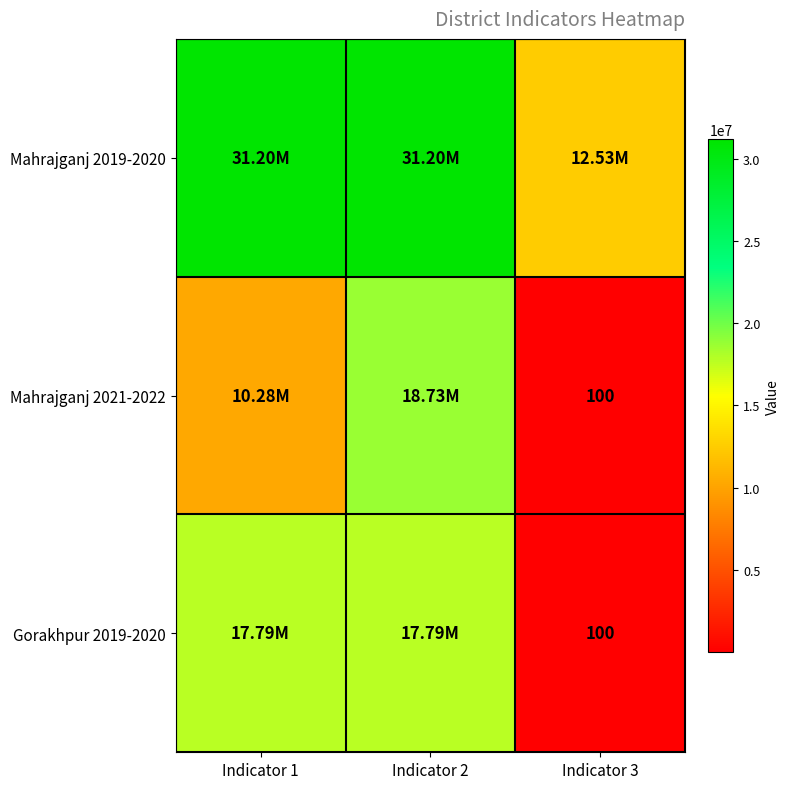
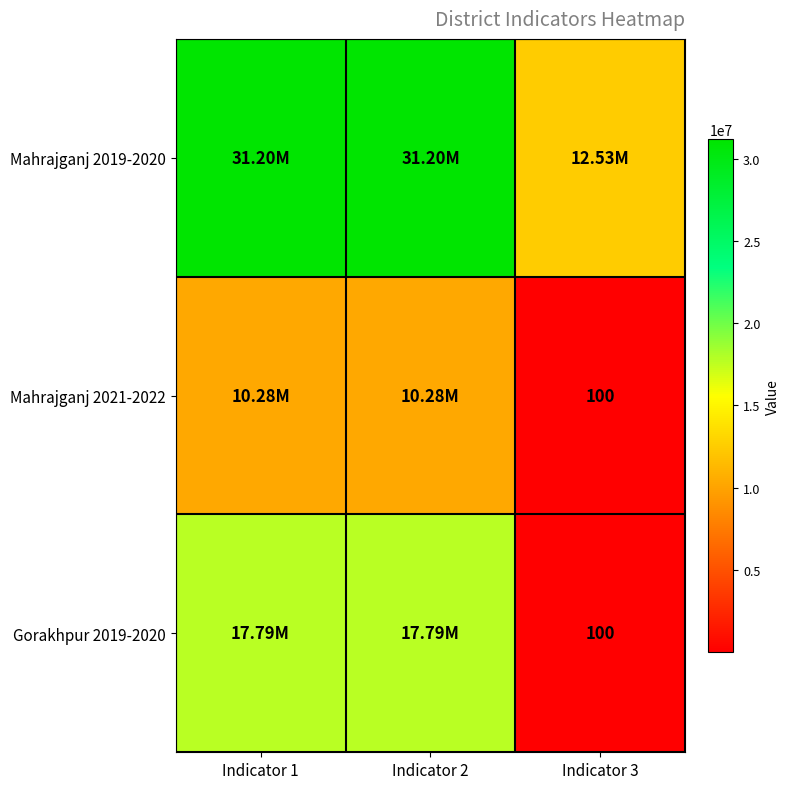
Mahrajganj 2021-2022, Indicator 2: 18.73M -> 10.28M
